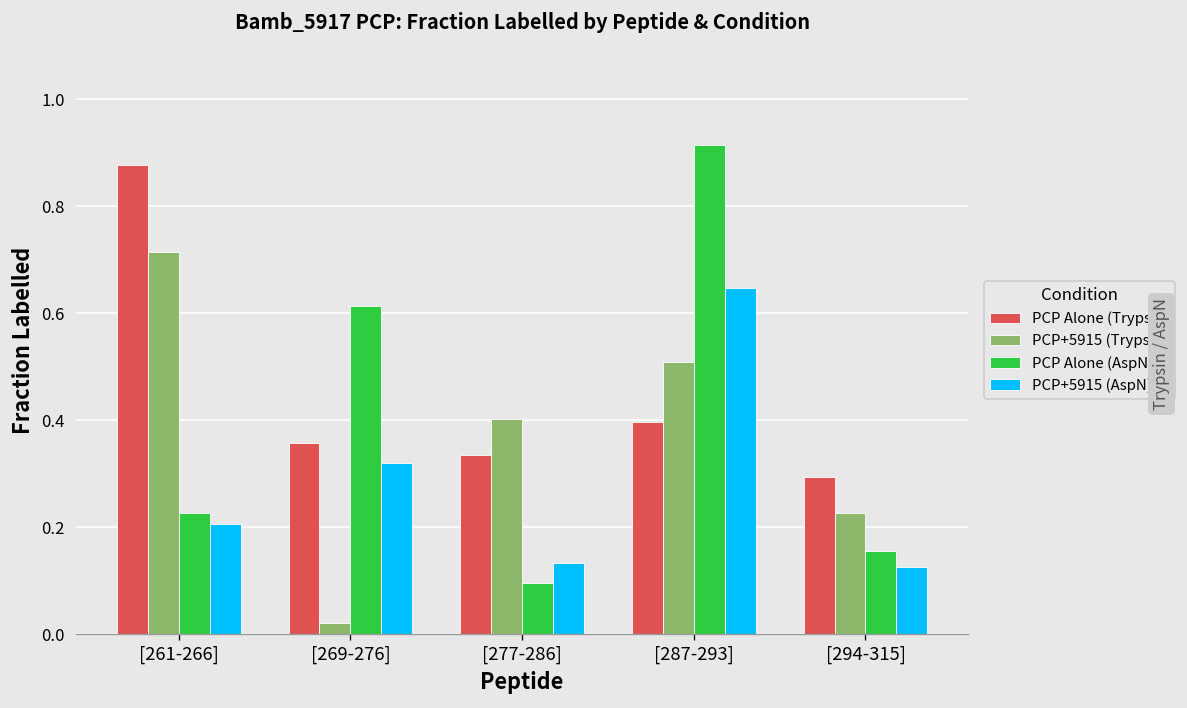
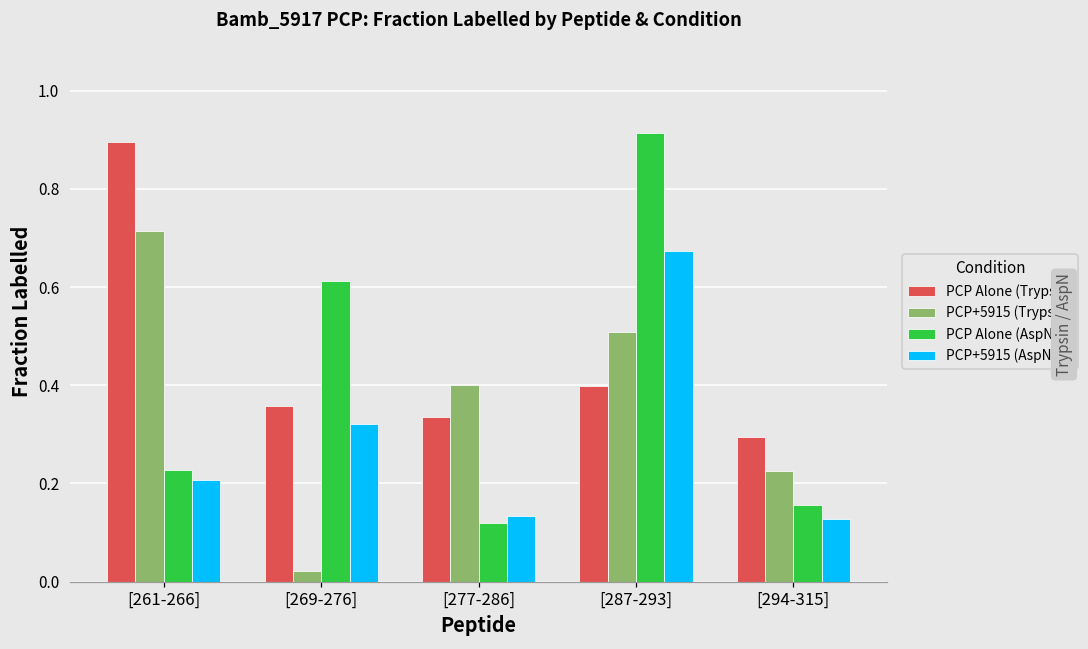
PCP Alone (Trypsin), [261-266]: 0.88 -> 0.90
PCP Alone (AspN), [277-286]: 0.10 -> 0.12
PCP+5915 (AspN), [287-293]: 0.65 -> 0.67
